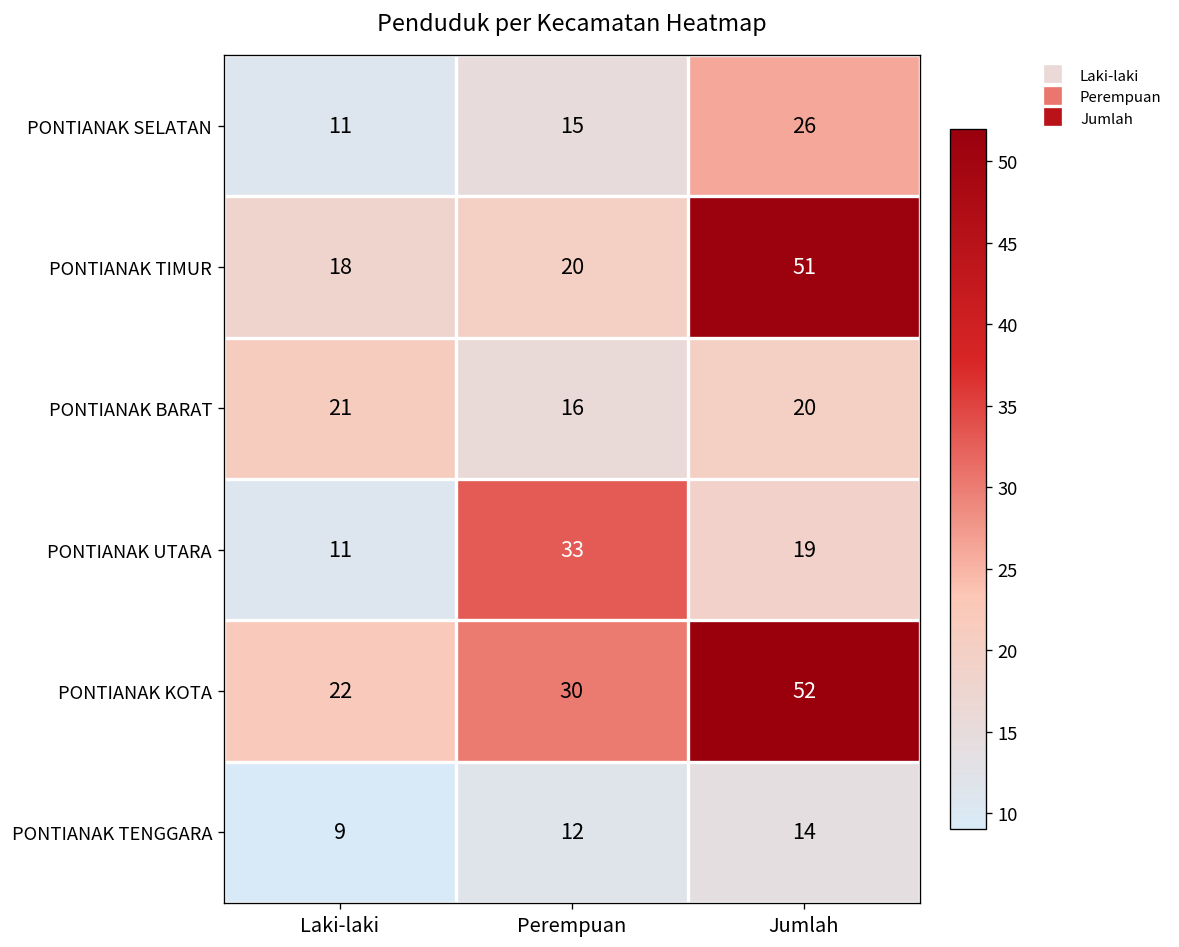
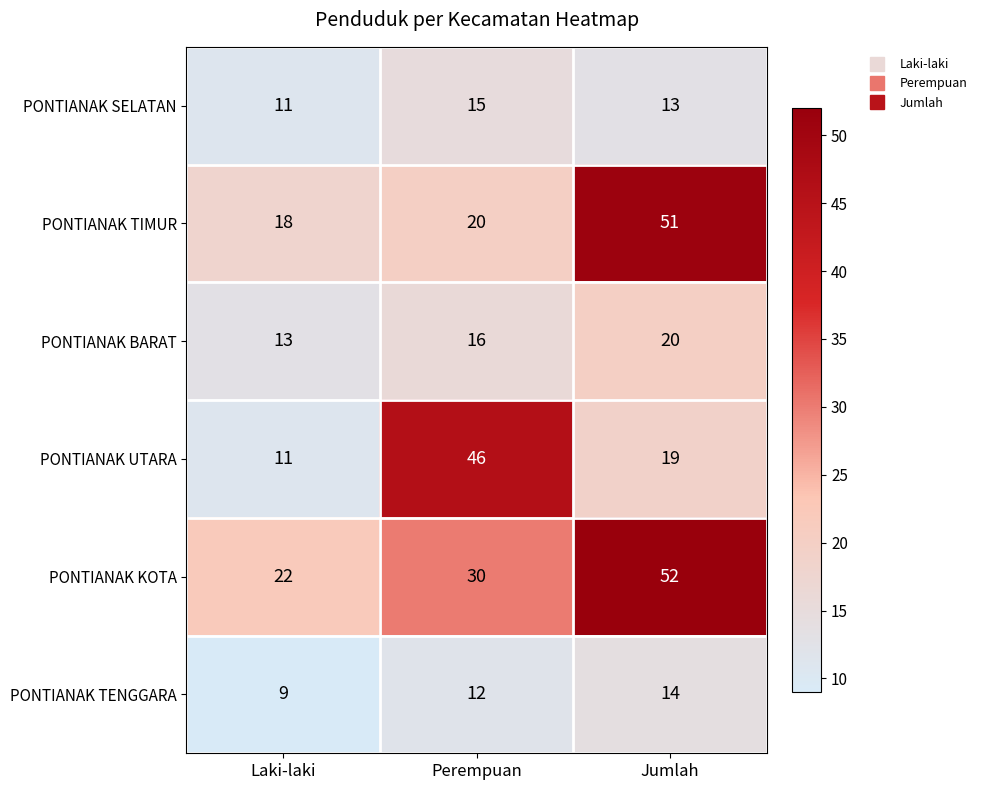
PONTIANAK SELATAN, Jumlah: 26 -> 13
PONTIANAK BARAT, Laki-laki: 21 -> 13
PONTIANAK UTARA, Perempuan: 33 -> 46
